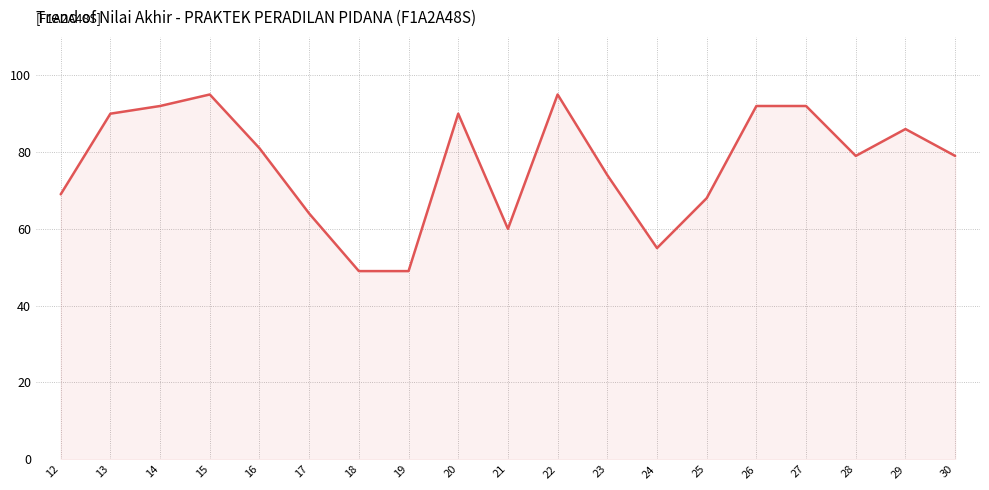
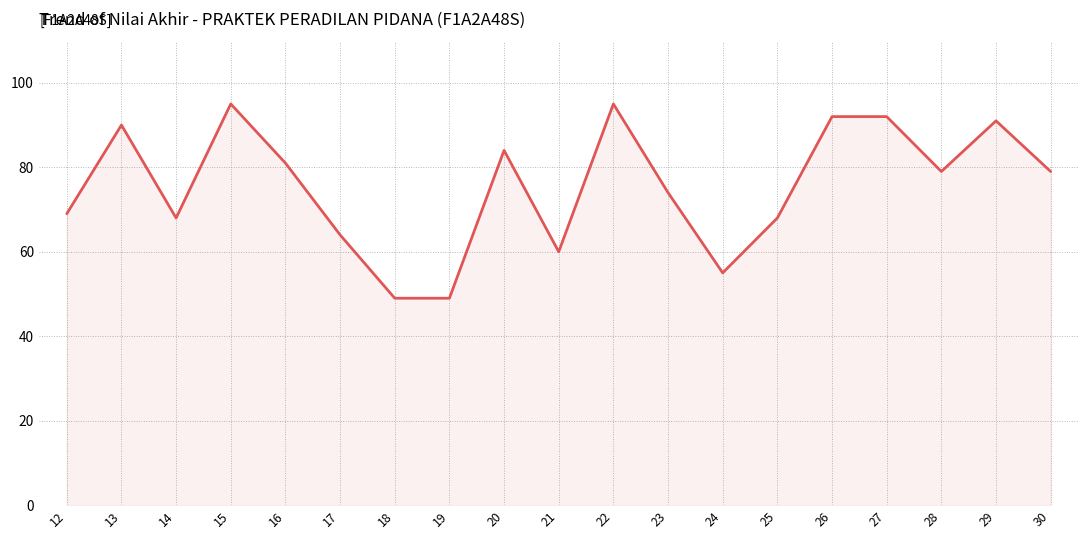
14: 92 -> 68
20: 90 -> 84
29: 86 -> 91
